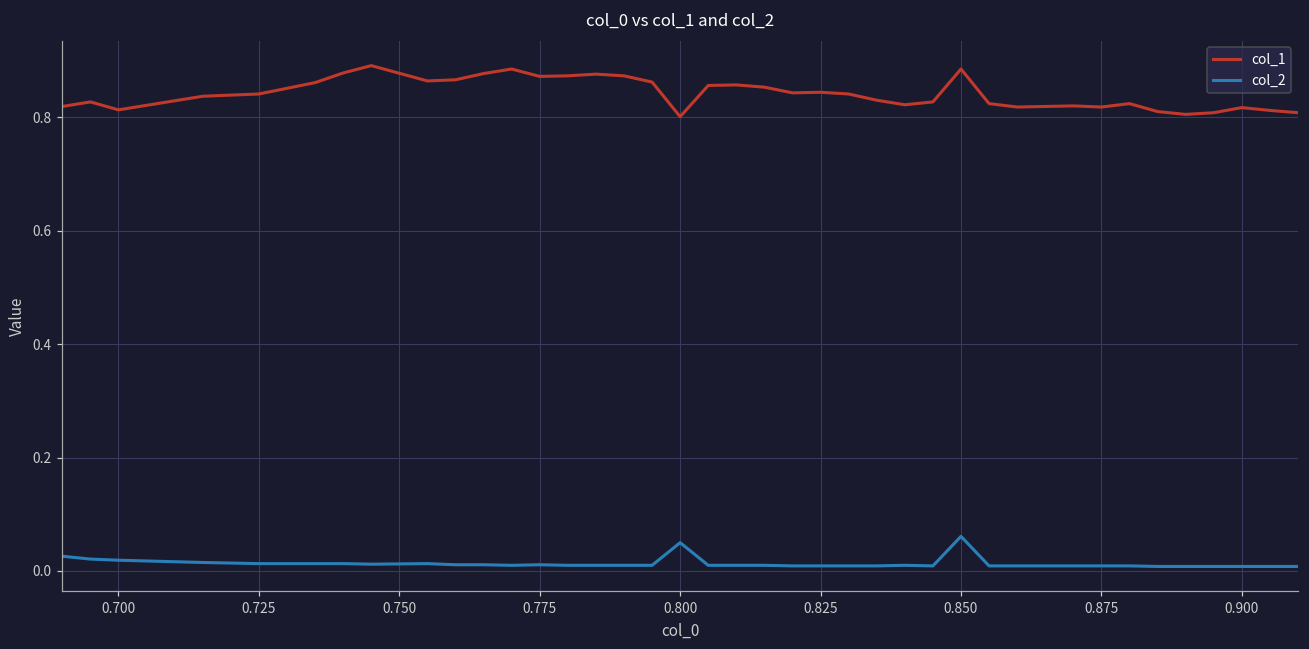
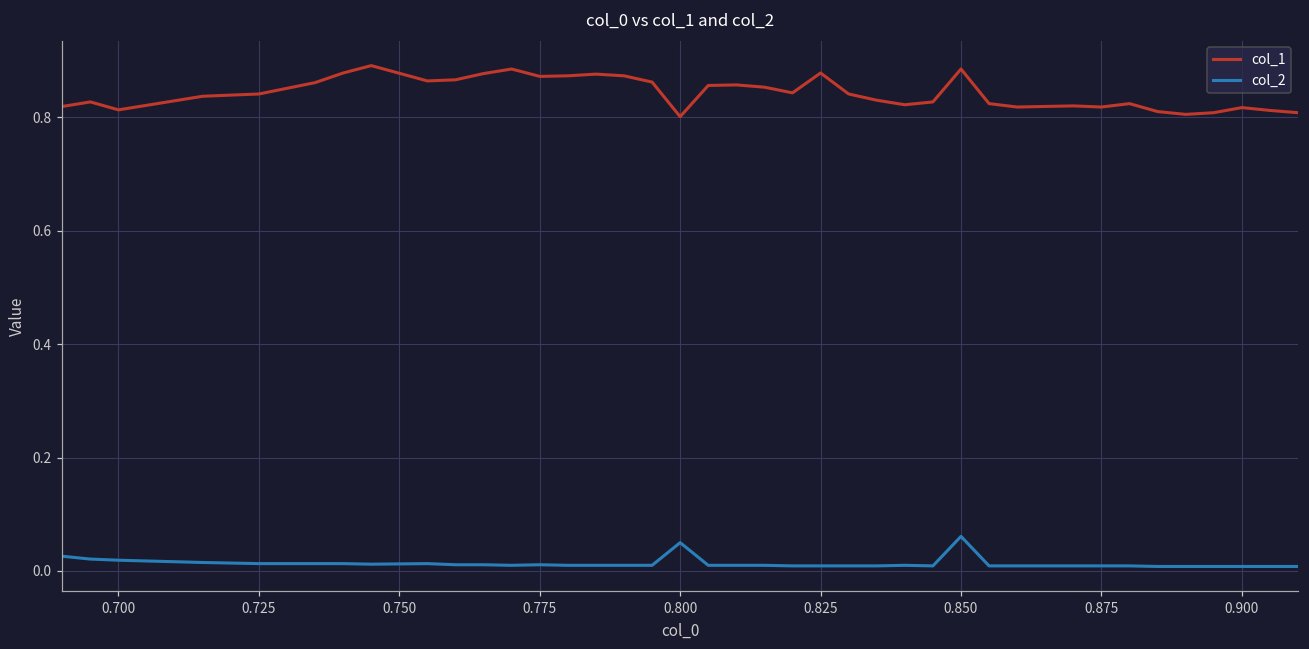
col_1, 0.825: 0.84 -> 0.88
